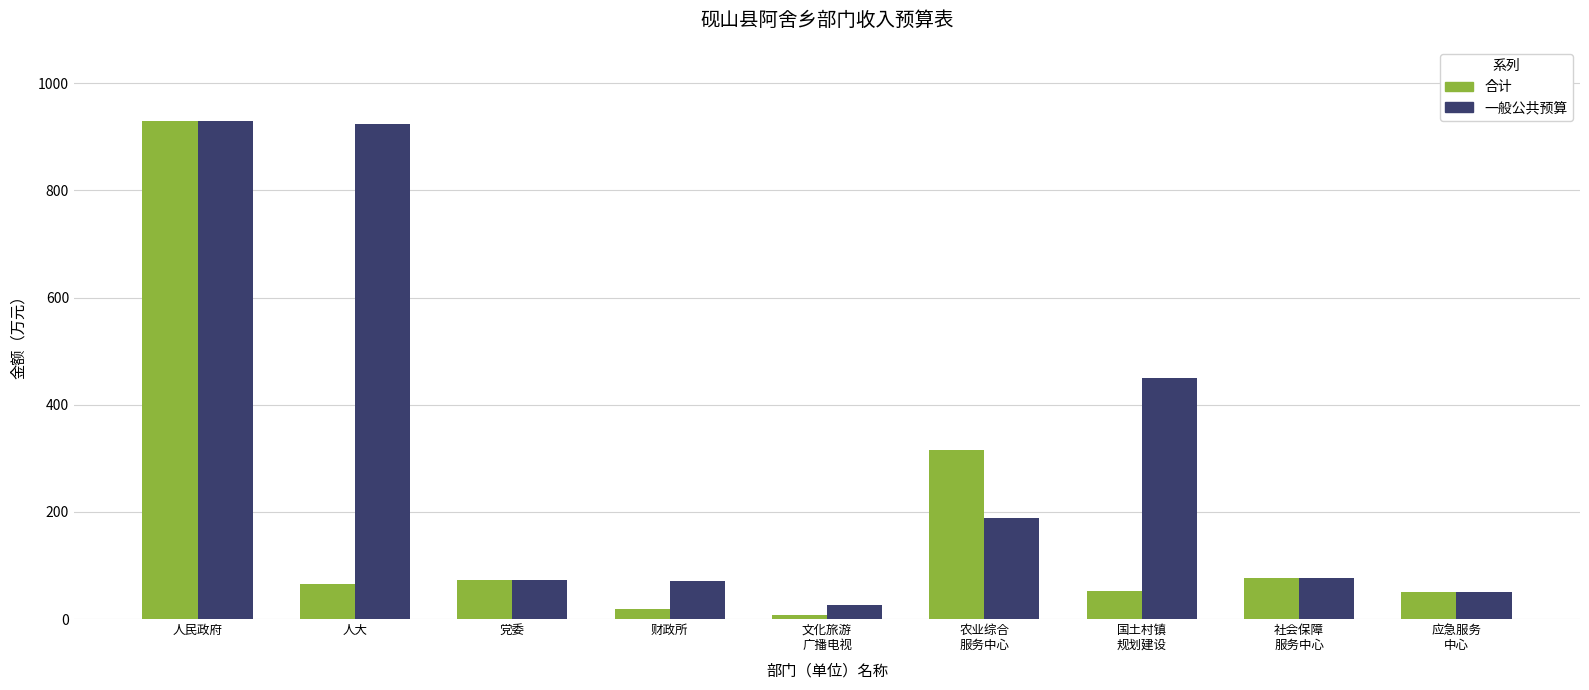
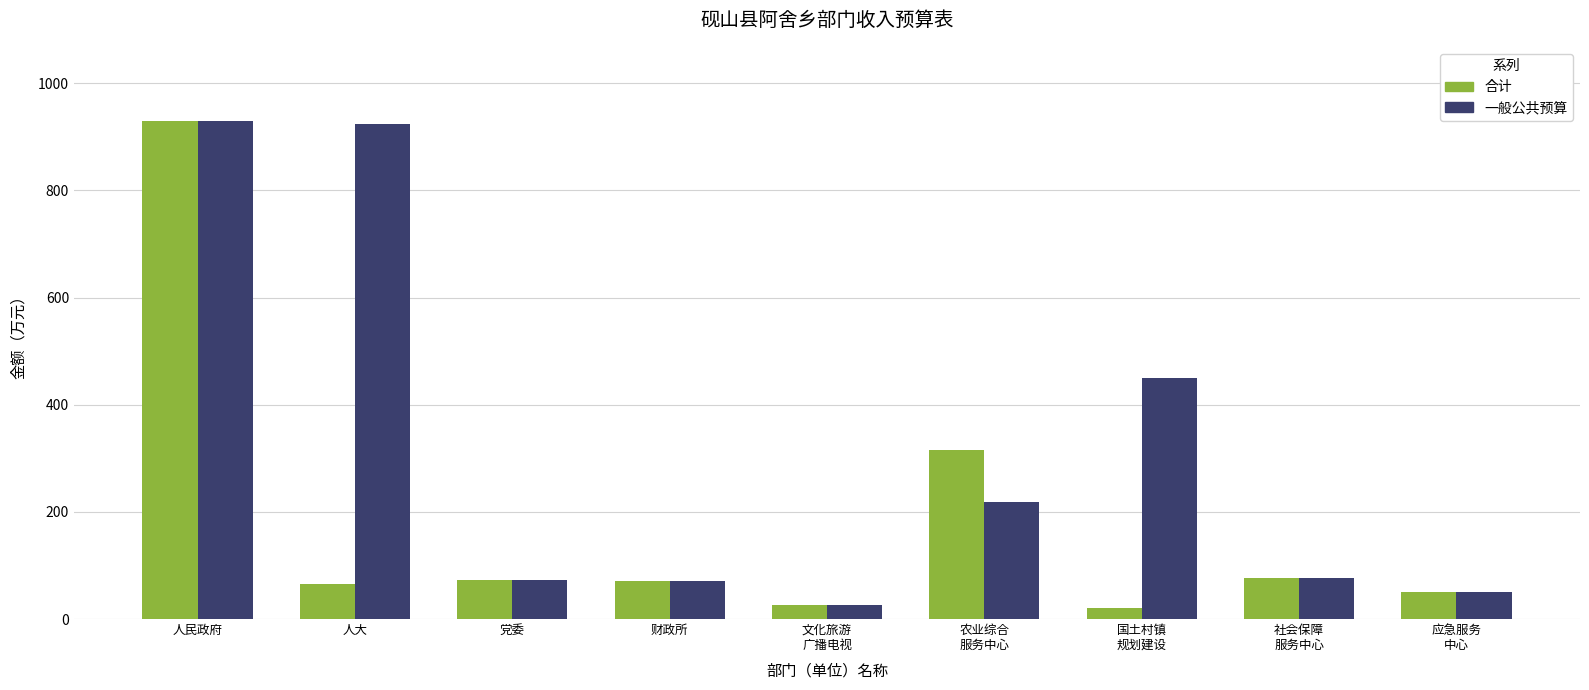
合计, 财政所: 20 -> 70
合计, 文化旅游 广播电视: 10 -> 30
一般公共预算, 农业综合 服务中心: 190 -> 220
合计, 国土村镇 规划建设: 50 -> 20
